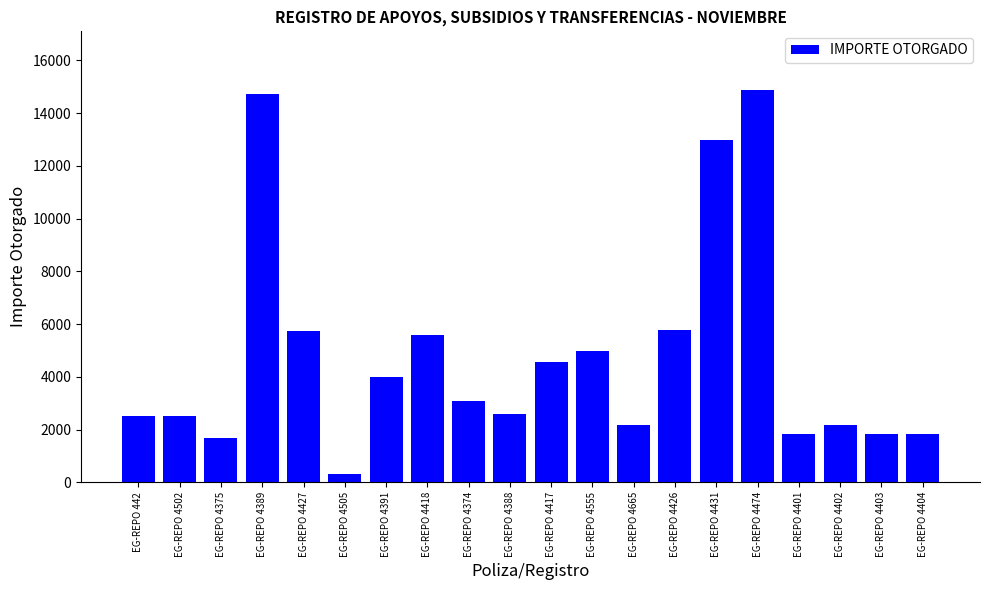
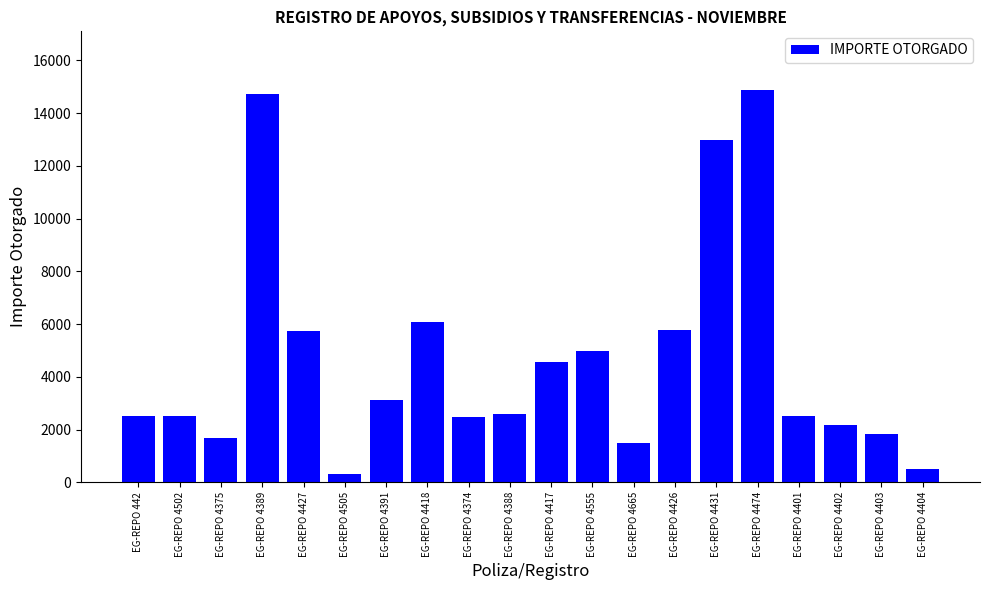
EG-REPO 4391: 4000 -> 3100
EG-REPO 4418: 5600 -> 6100
EG-REPO 4374: 3100 -> 2500
EG-REPO 4665: 2200 -> 1500
EG-REPO 4401: 1800 -> 2500
EG-REPO 4404: 1800 -> 500
